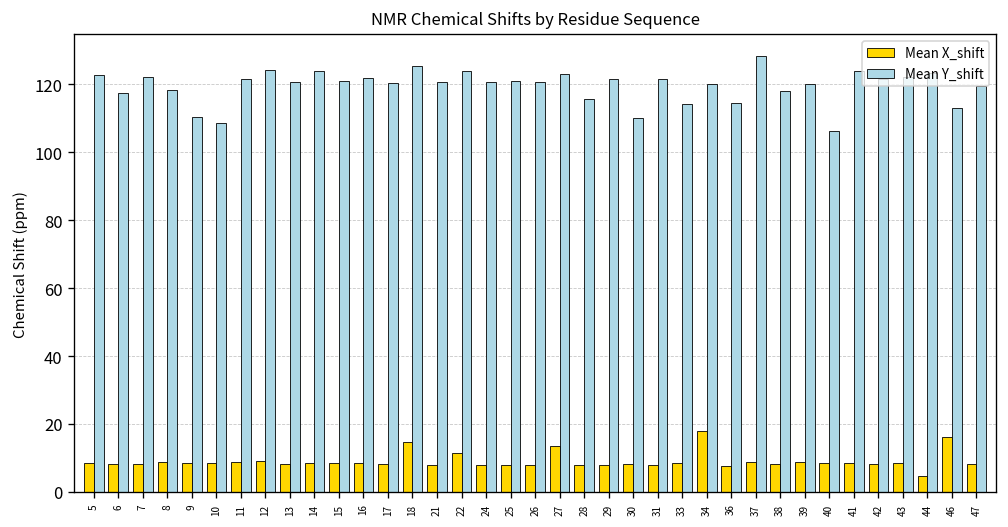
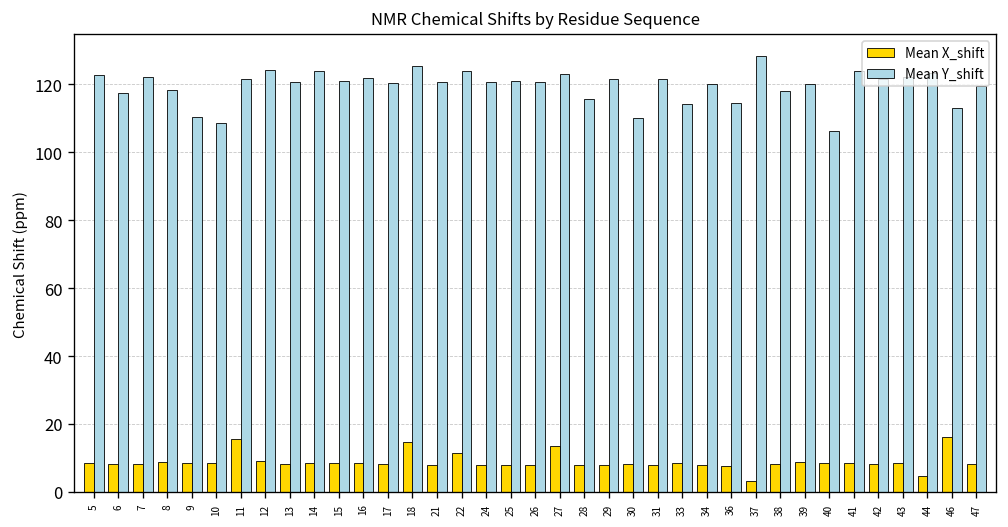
Mean X_shift, 11: 9 -> 16
Mean X_shift, 34: 18 -> 8
Mean X_shift, 37: 9 -> 3
